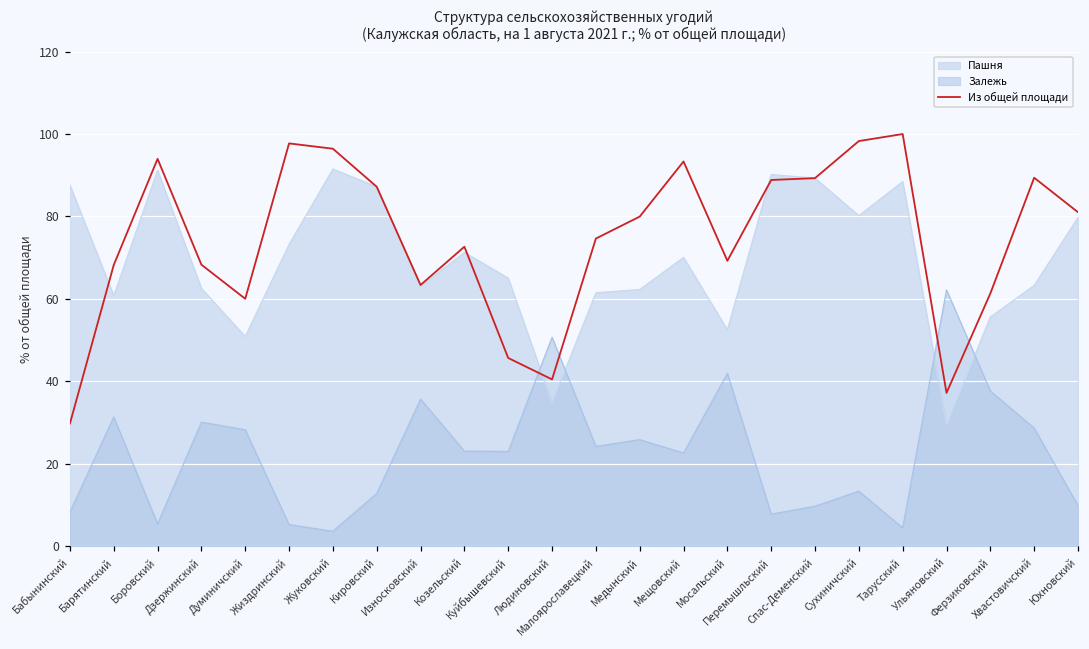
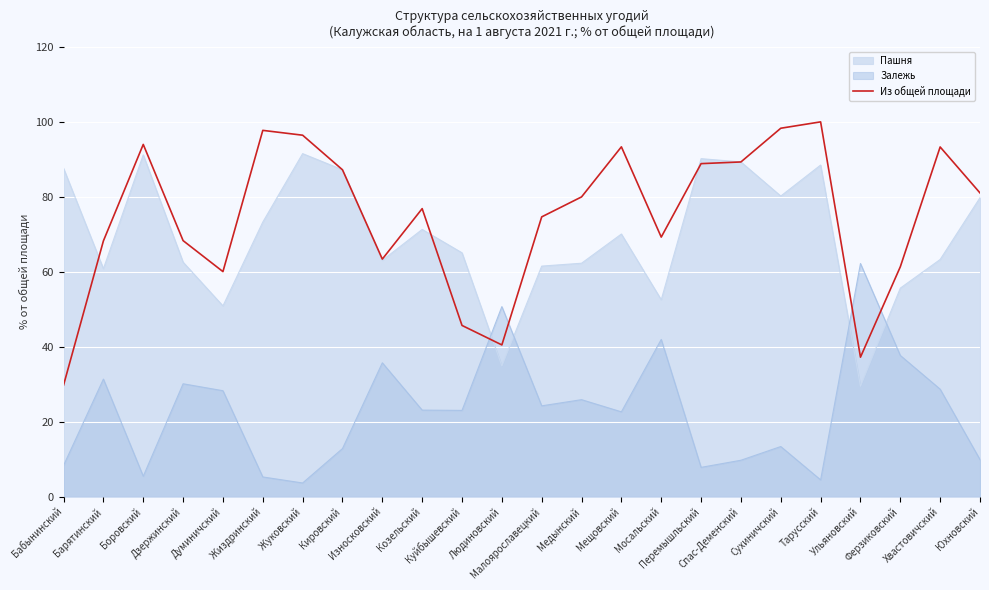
Из общей площади, Козельский: 73 -> 77
Из общей площади, Хвастовичский: 89 -> 93
